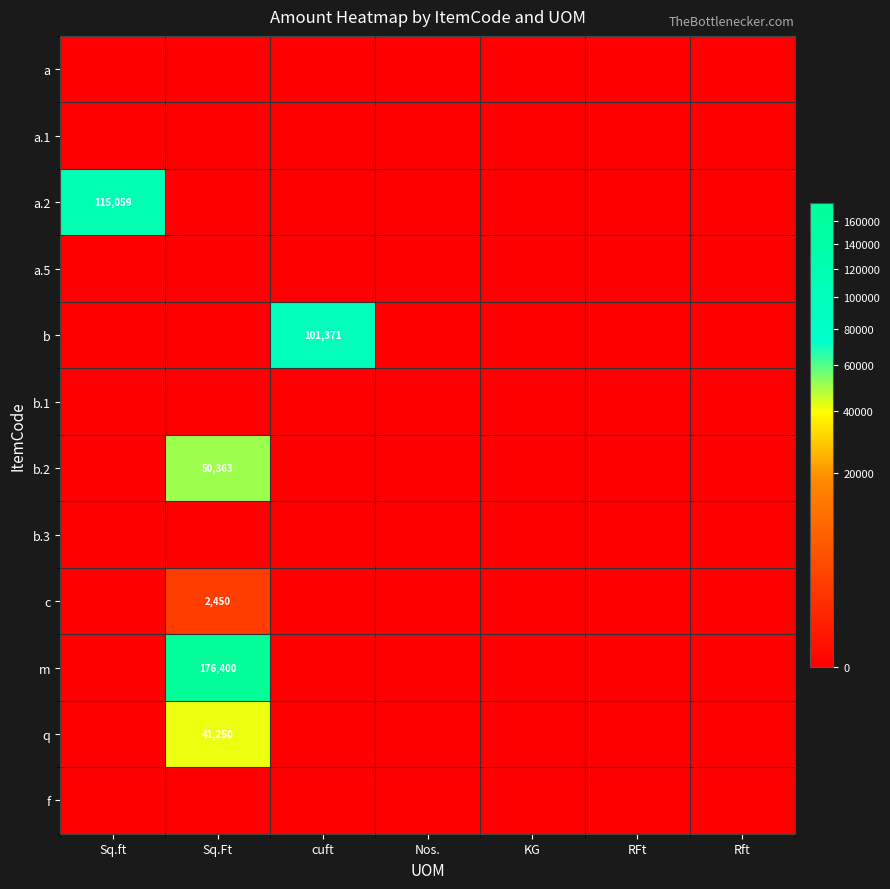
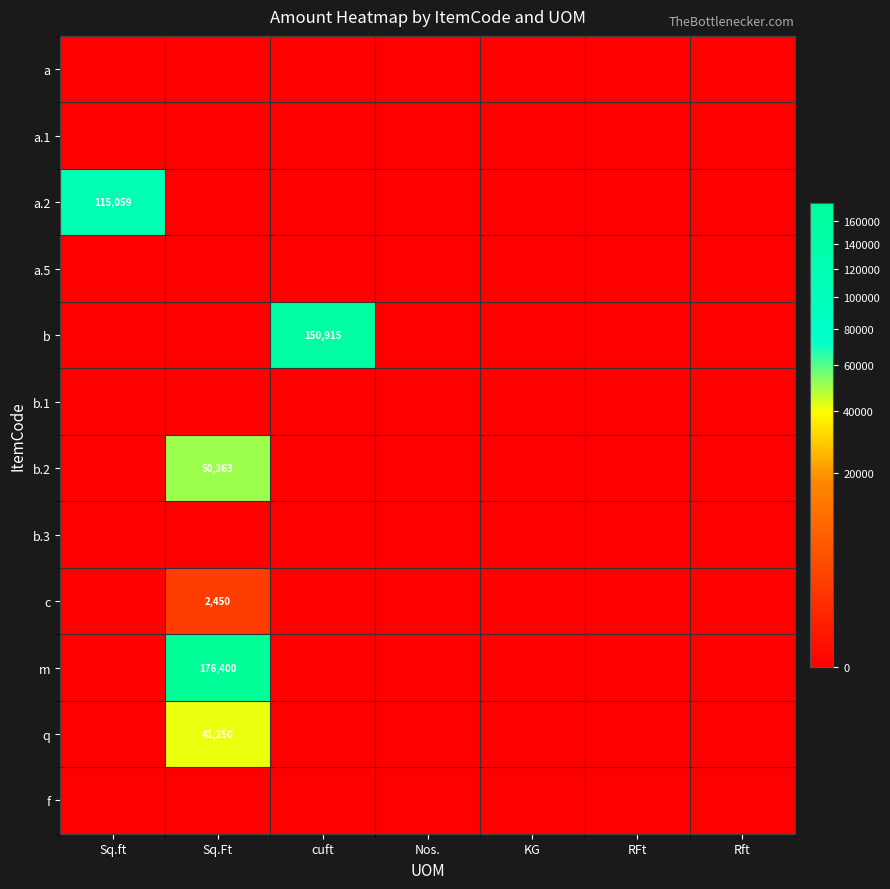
b, cuft: 101,371 -> 150,915
